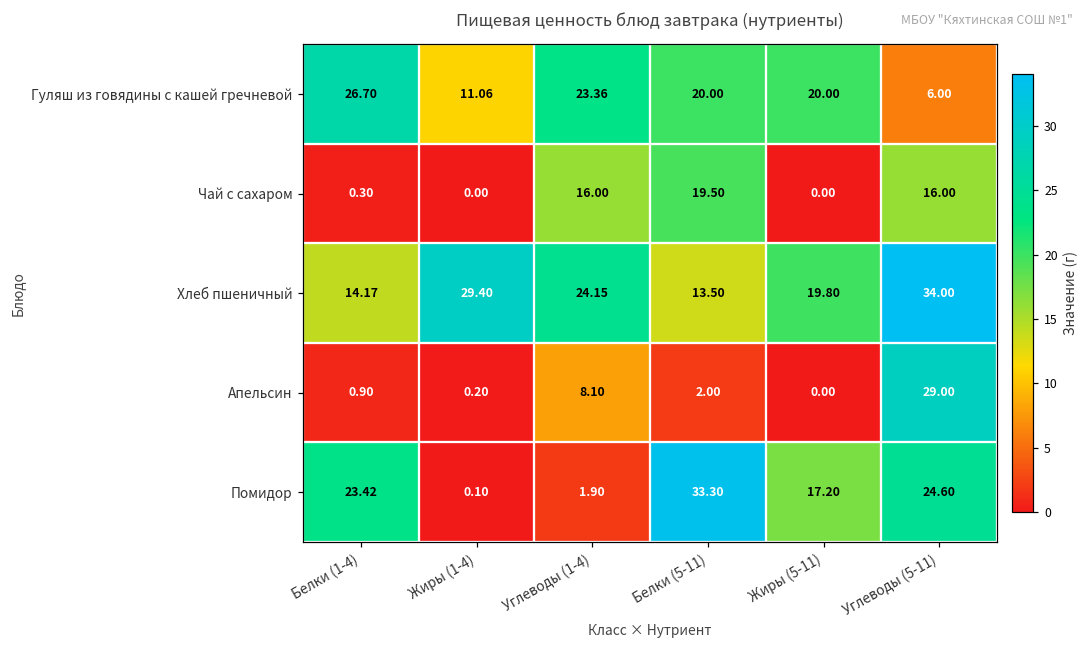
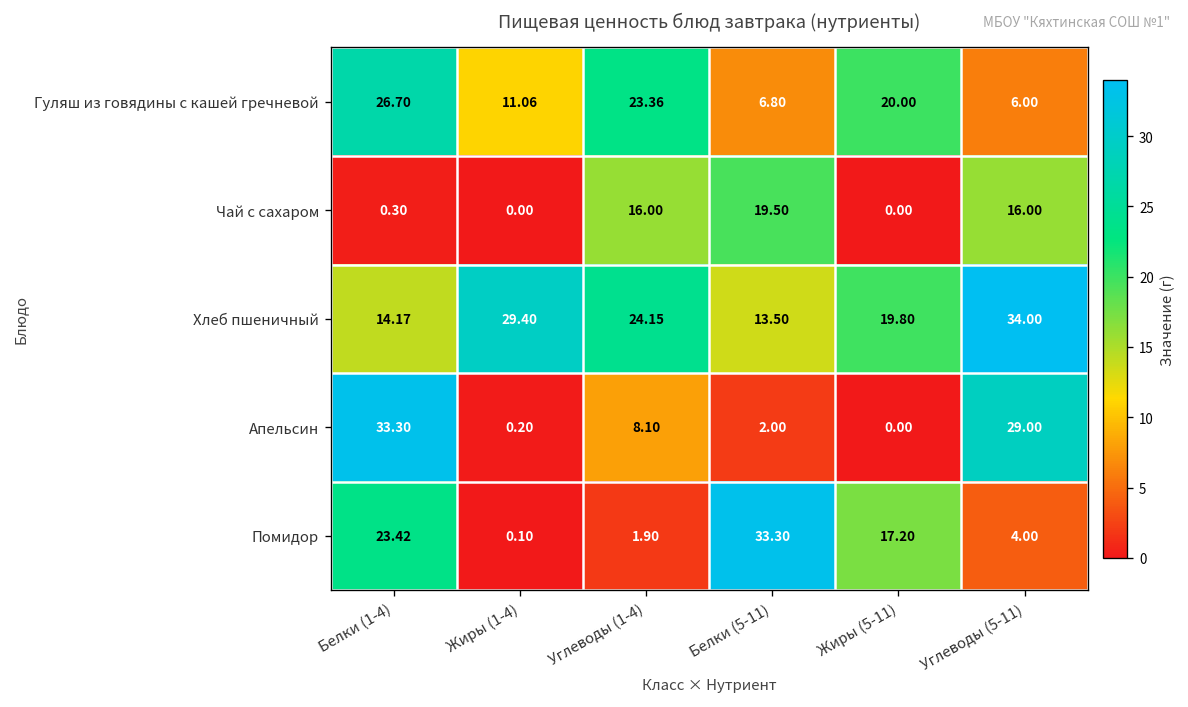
Гуляш из говядины с кашей гречневой, Белки (5-11): 20.00 -> 6.80
Апельсин, Белки (1-4): 0.90 -> 33.30
Помидор, Углеводы (5-11): 24.60 -> 4.00
